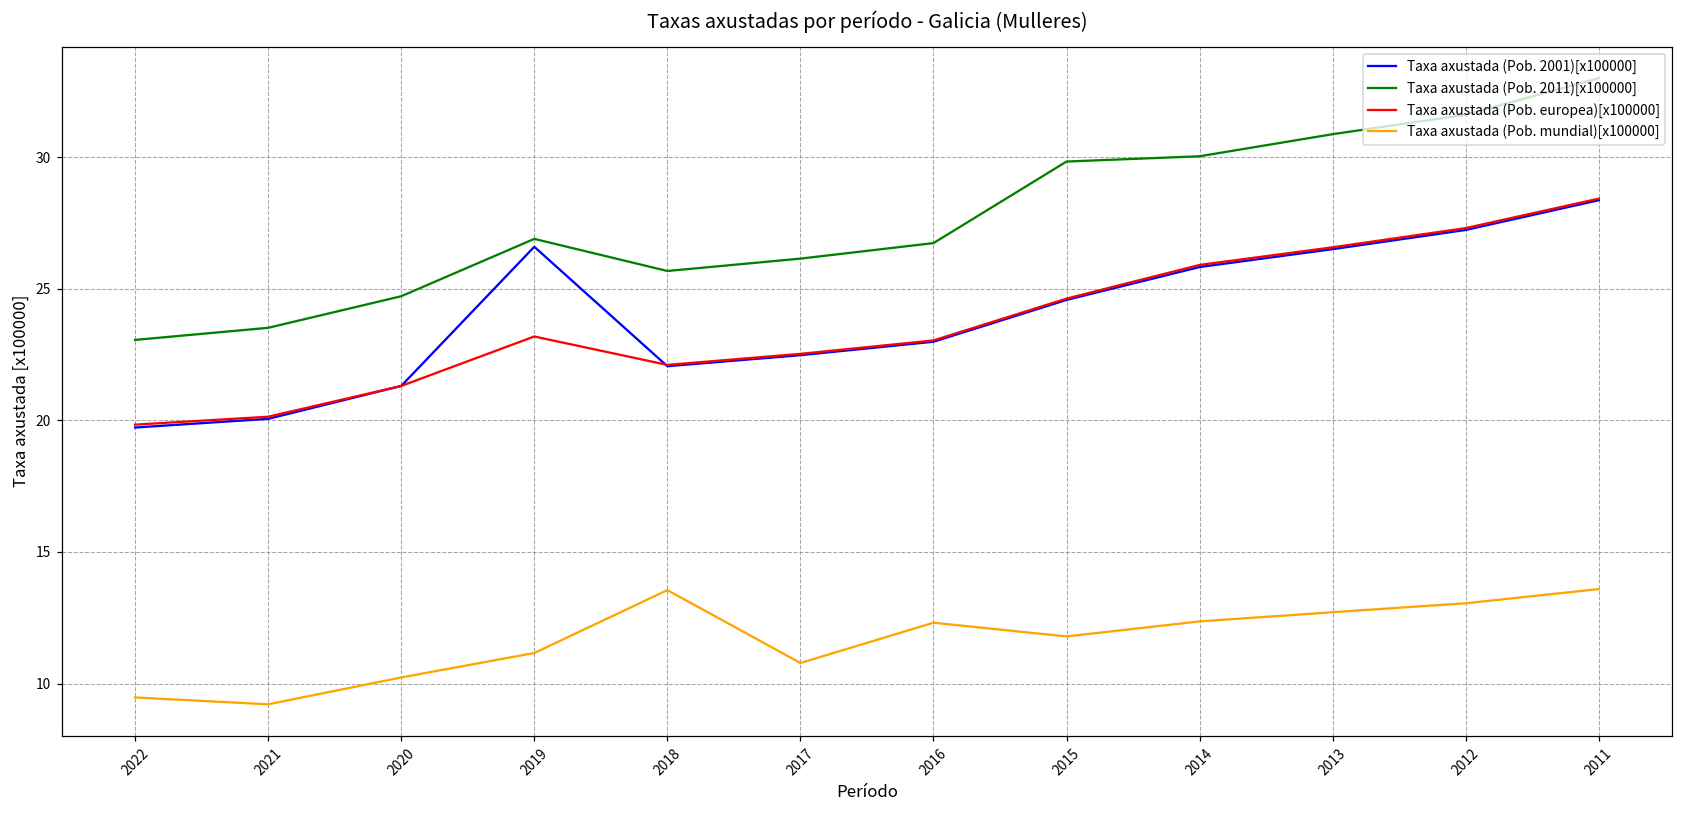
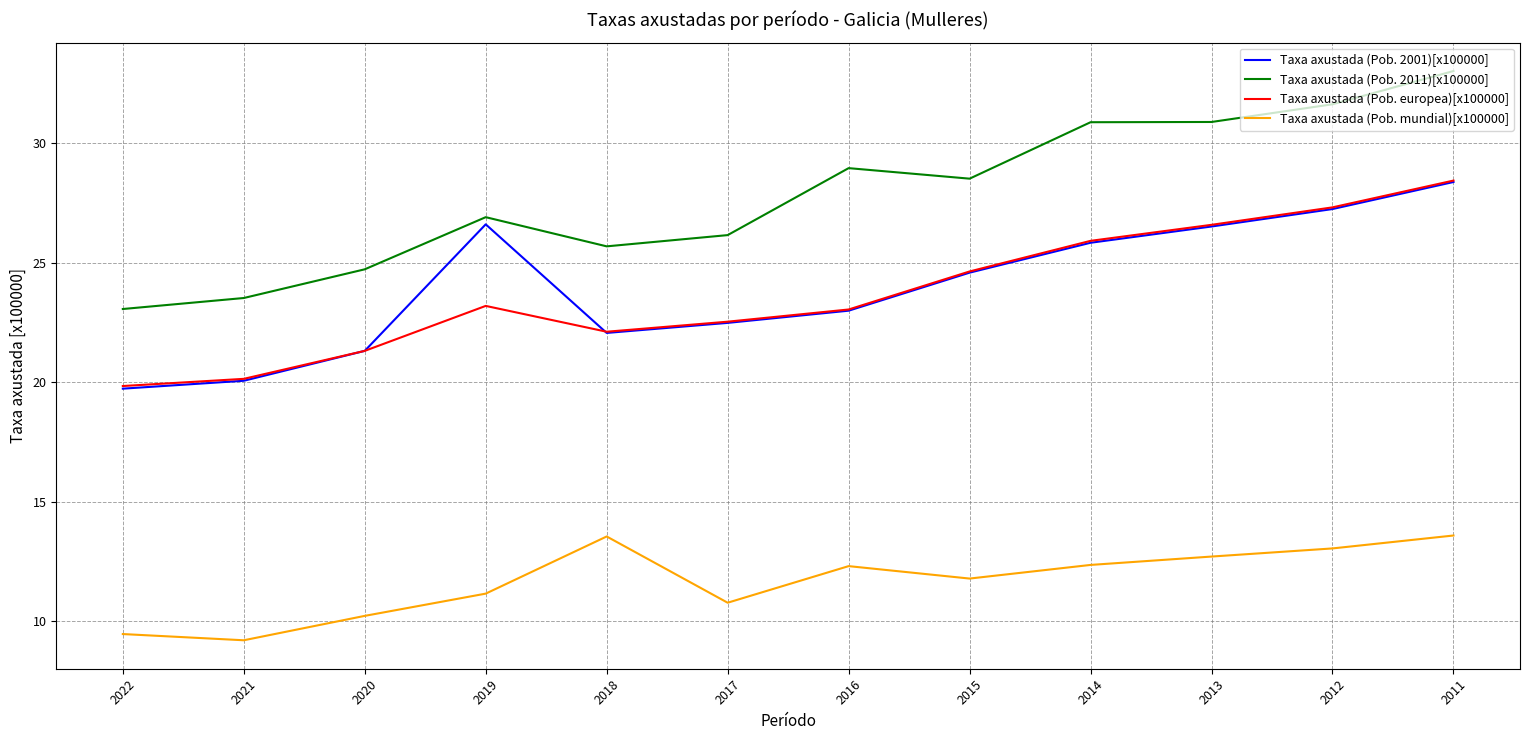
Taxa axustada (Pob. 2011)[x100000], 2016: 26.7 -> 29.0
Taxa axustada (Pob. 2011)[x100000], 2015: 29.8 -> 28.5
Taxa axustada (Pob. 2011)[x100000], 2014: 30.0 -> 30.9
